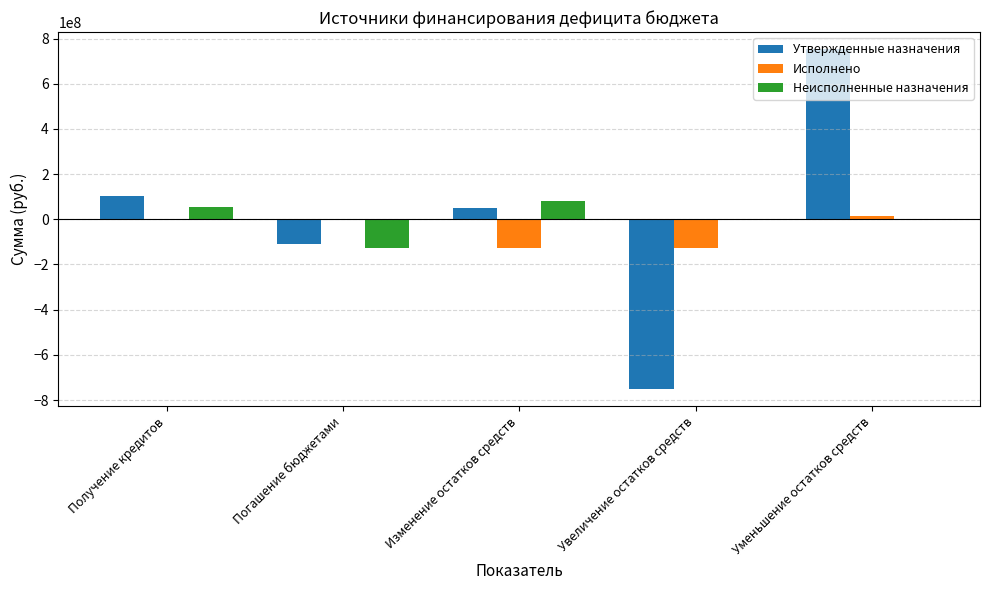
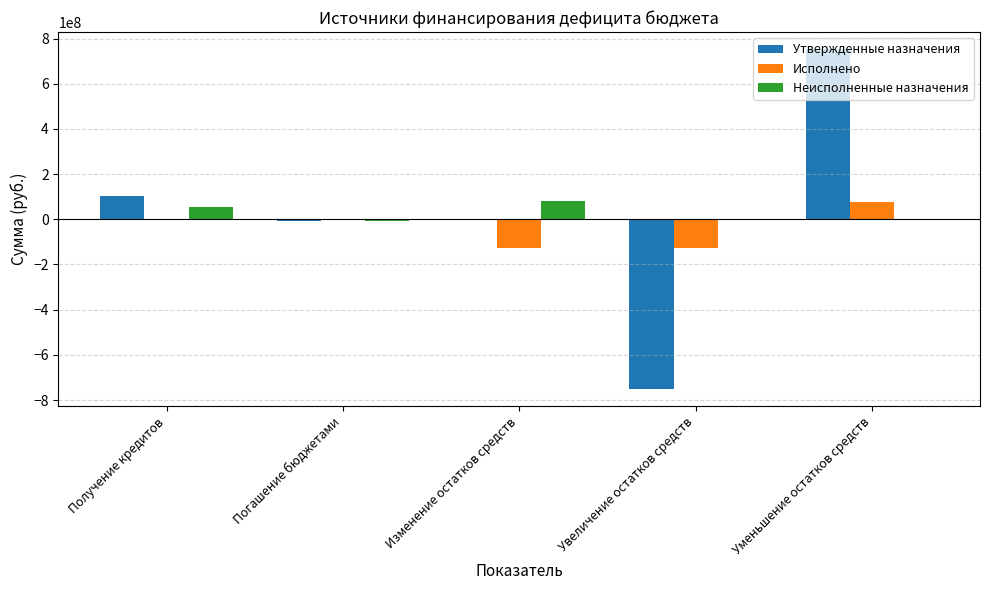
Утвержденные назначения, Погашение бюджетами: -110000000 -> -10000000
Неисполненные назначения, Погашение бюджетами: -130000000 -> -10000000
Утвержденные назначения, Изменение остатков средств: 50000000 -> 0
Исполнено, Уменьшение остатков средств: 20000000 -> 80000000
